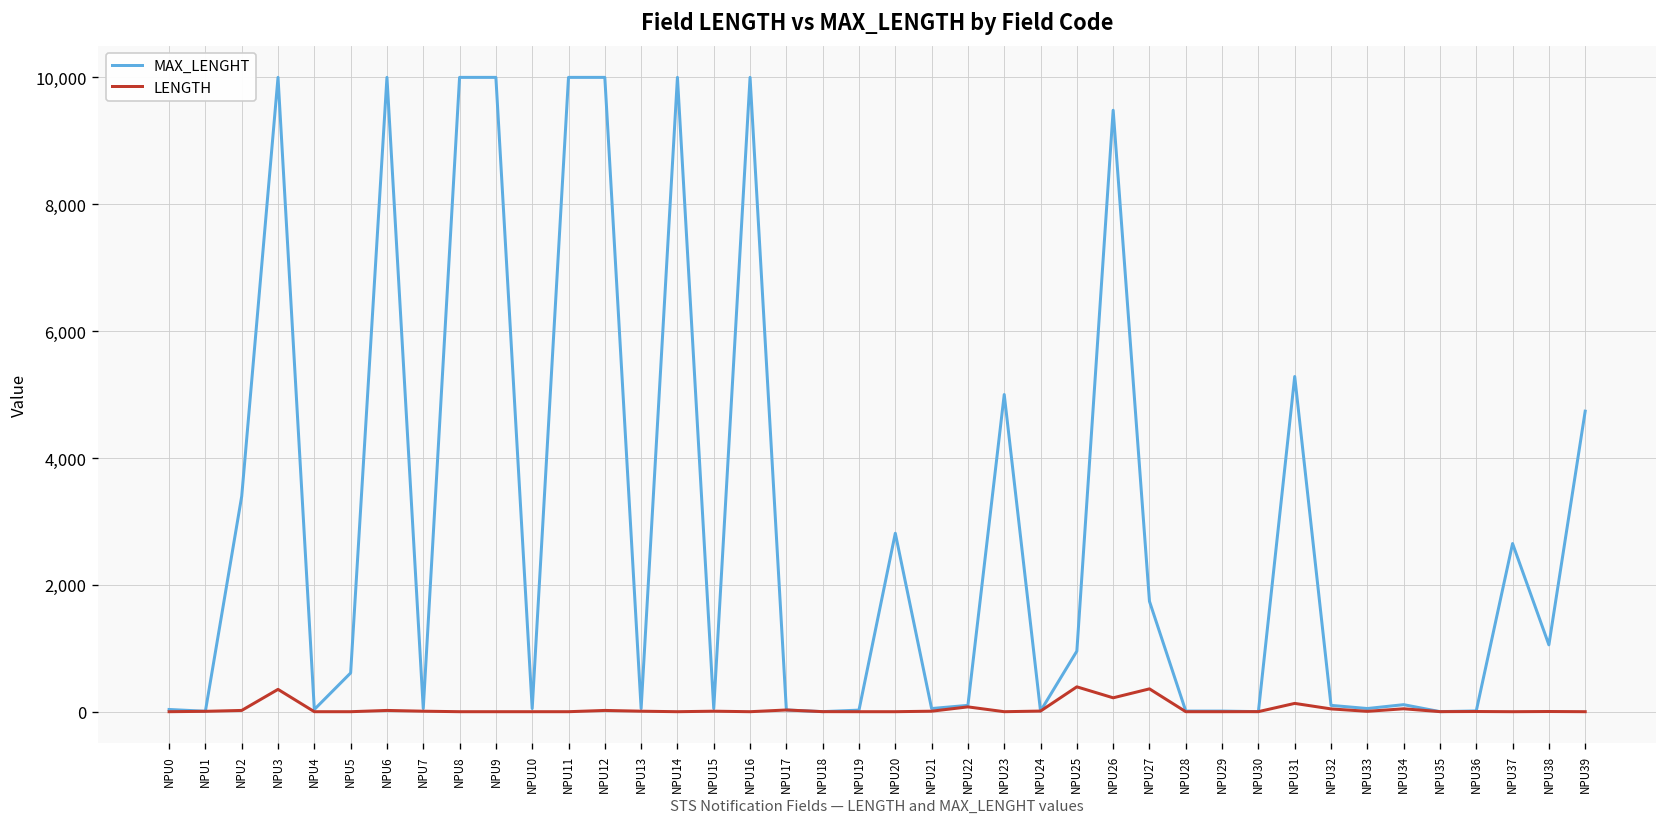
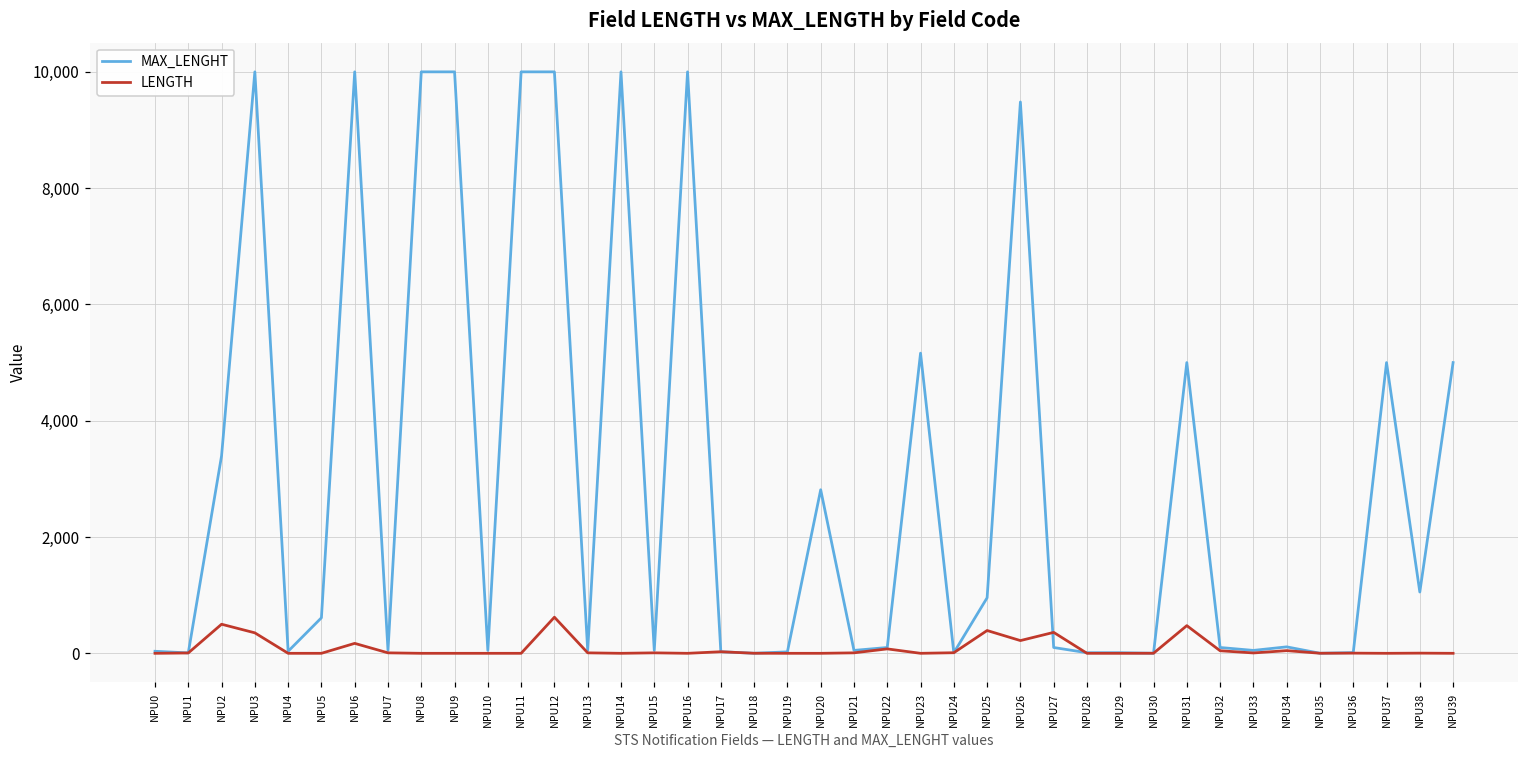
LENGTH, NPU2: 0 -> 500
LENGTH, NPU6: 0 -> 200
LENGTH, NPU12: 0 -> 600
MAX_LENGHT, NPU23: 5,000 -> 5,200
MAX_LENGHT, NPU27: 1,700 -> 100
MAX_LENGHT, NPU31: 5,300 -> 5,000
LENGTH, NPU31: 100 -> 500
MAX_LENGHT, NPU37: 2,700 -> 5,000
MAX_LENGHT, NPU39: 4,700 -> 5,000
